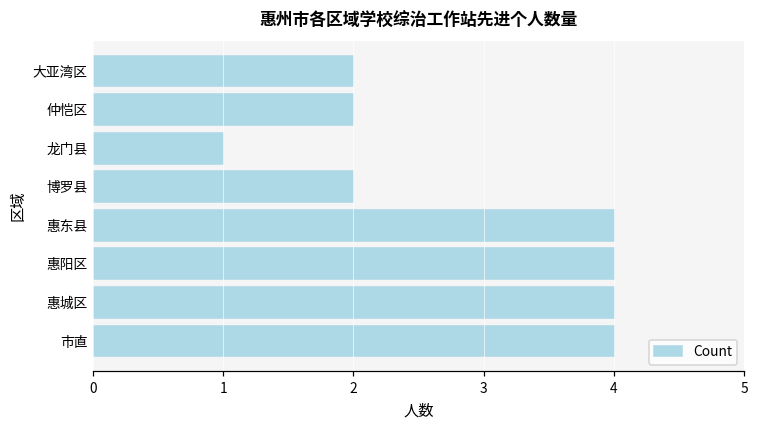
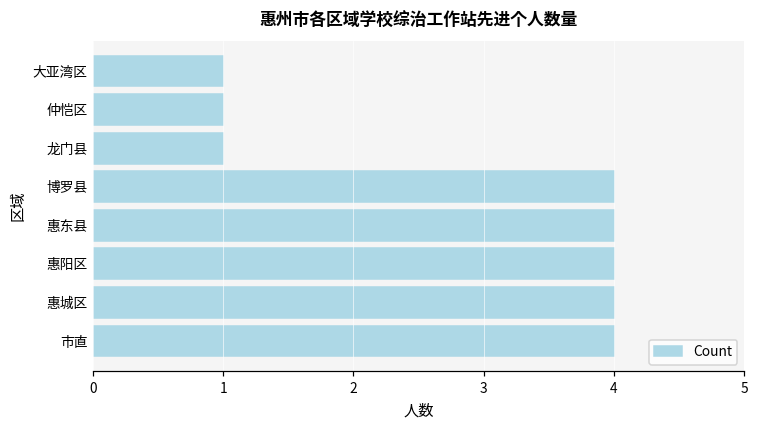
大亚湾区: 2 -> 1
仲恺区: 2 -> 1
博罗县: 2 -> 4
